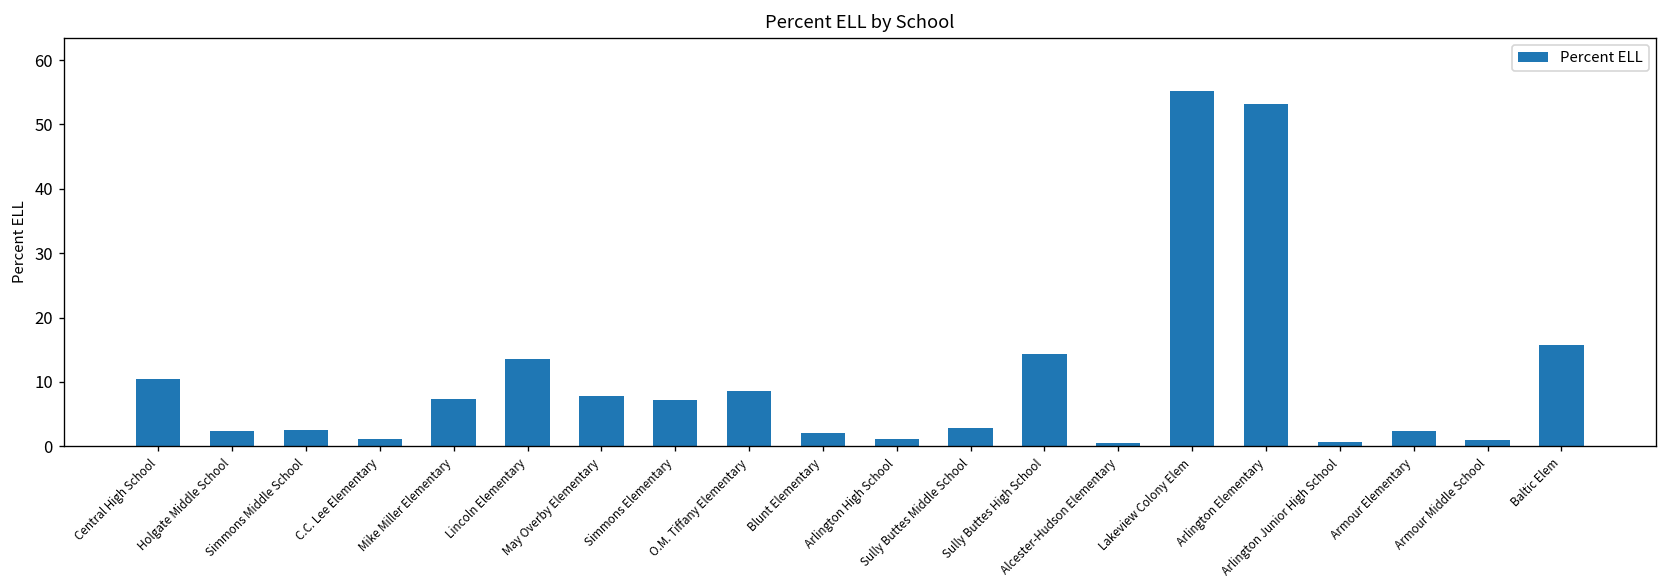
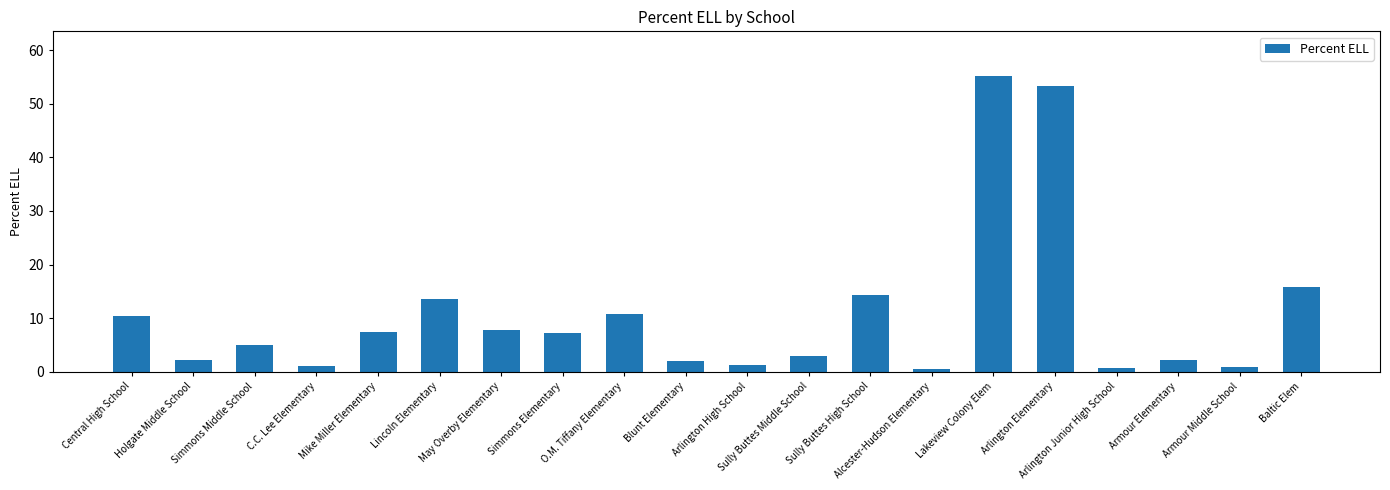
Simmons Middle School: 3 -> 5
O.M. Tiffany Elementary: 9 -> 11
